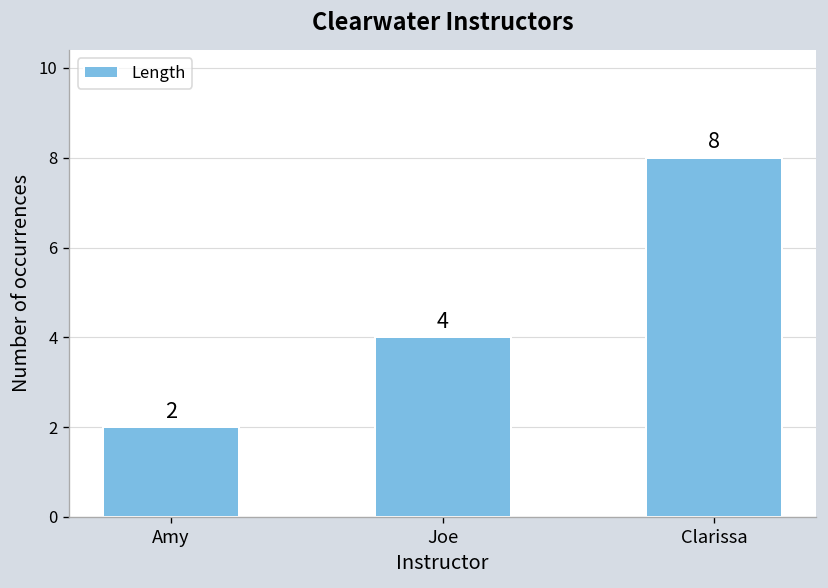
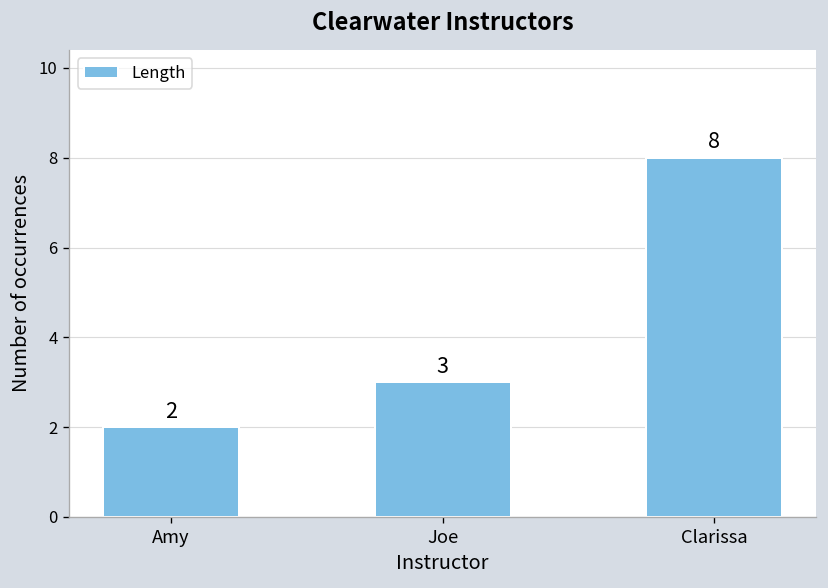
Joe: 4 -> 3
